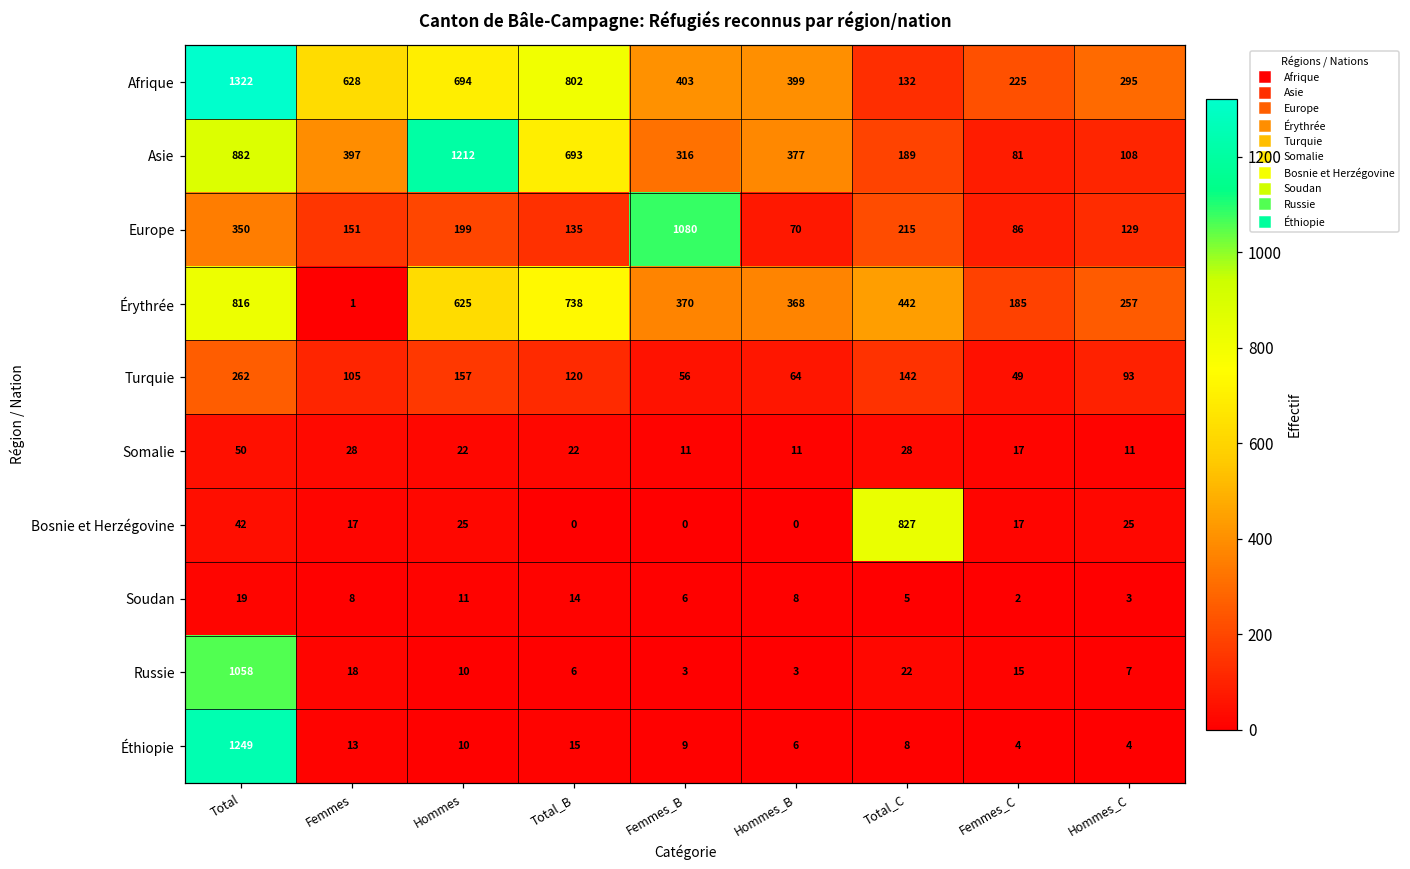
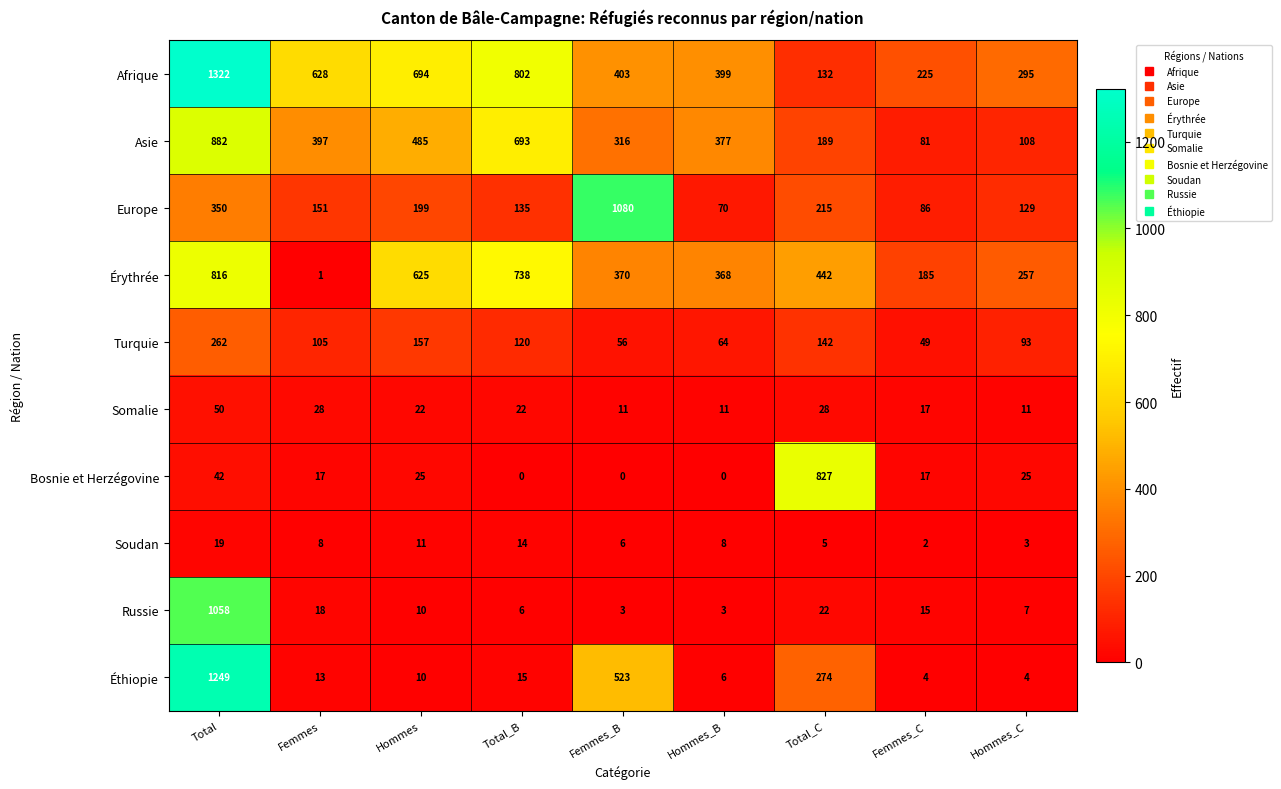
Asie, Hommes: 1212 -> 485
Éthiopie, Femmes_B: 9 -> 523
Éthiopie, Total_C: 8 -> 274
